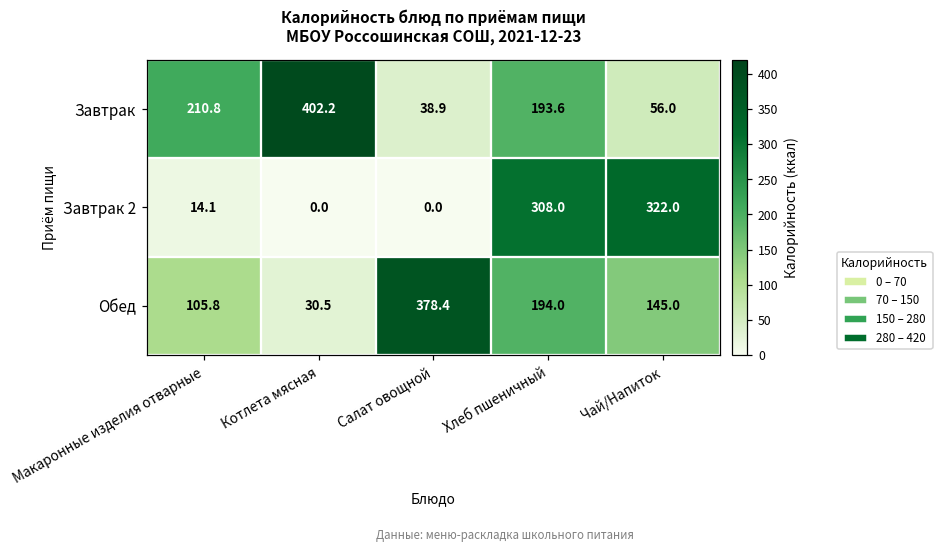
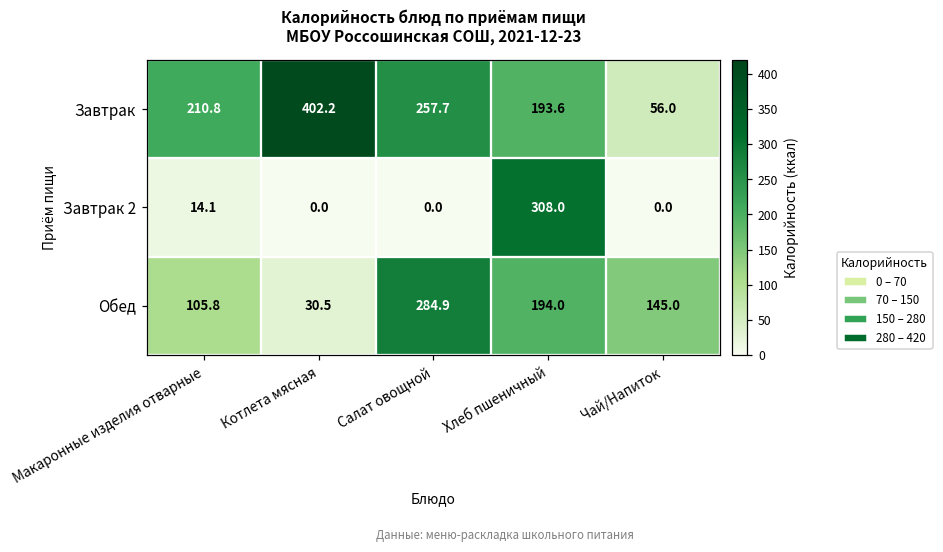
Завтрак, Салат овощной: 38.9 -> 257.7
Завтрак 2, Чай/Напиток: 322.0 -> 0.0
Обед, Салат овощной: 378.4 -> 284.9
